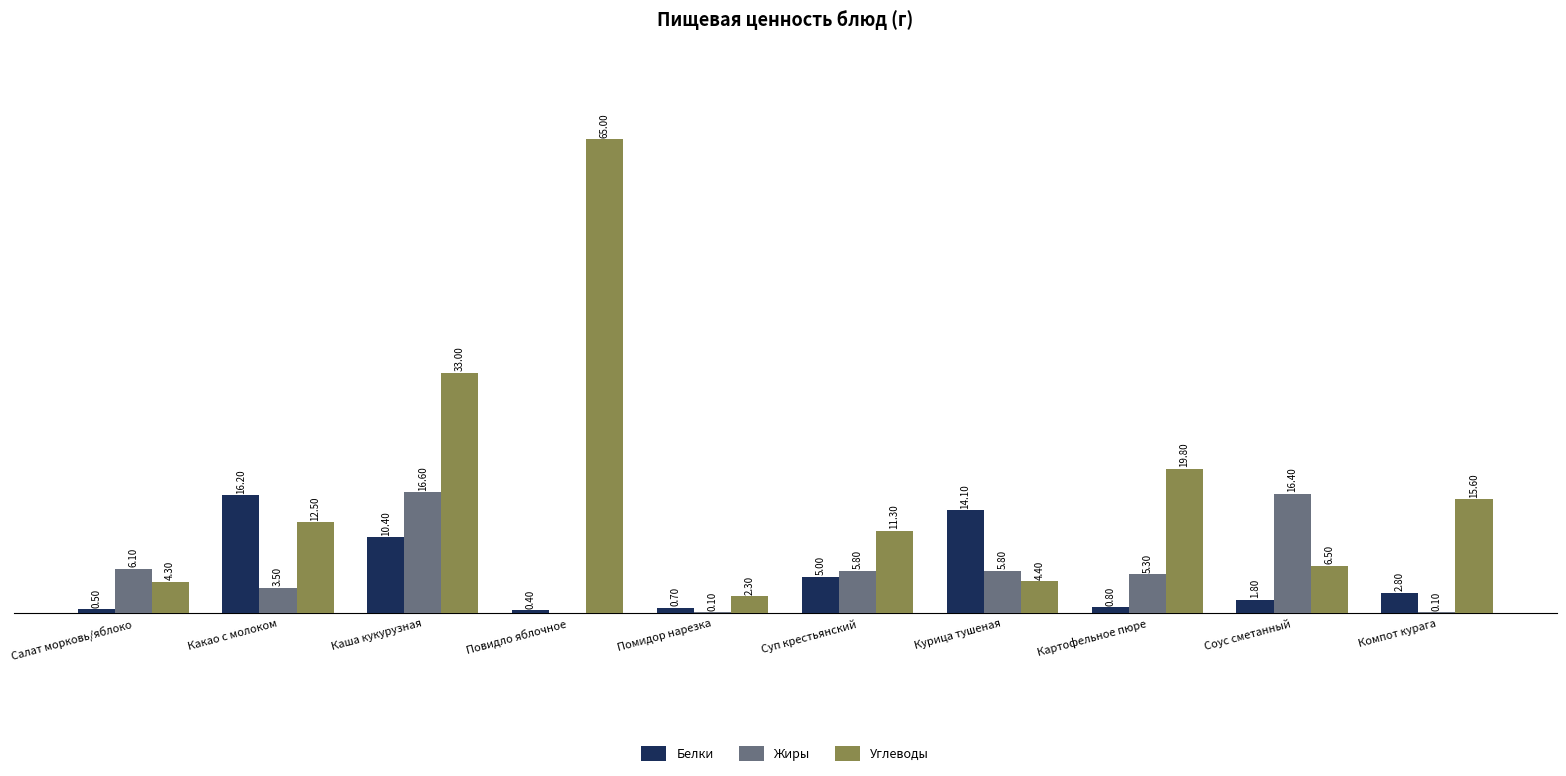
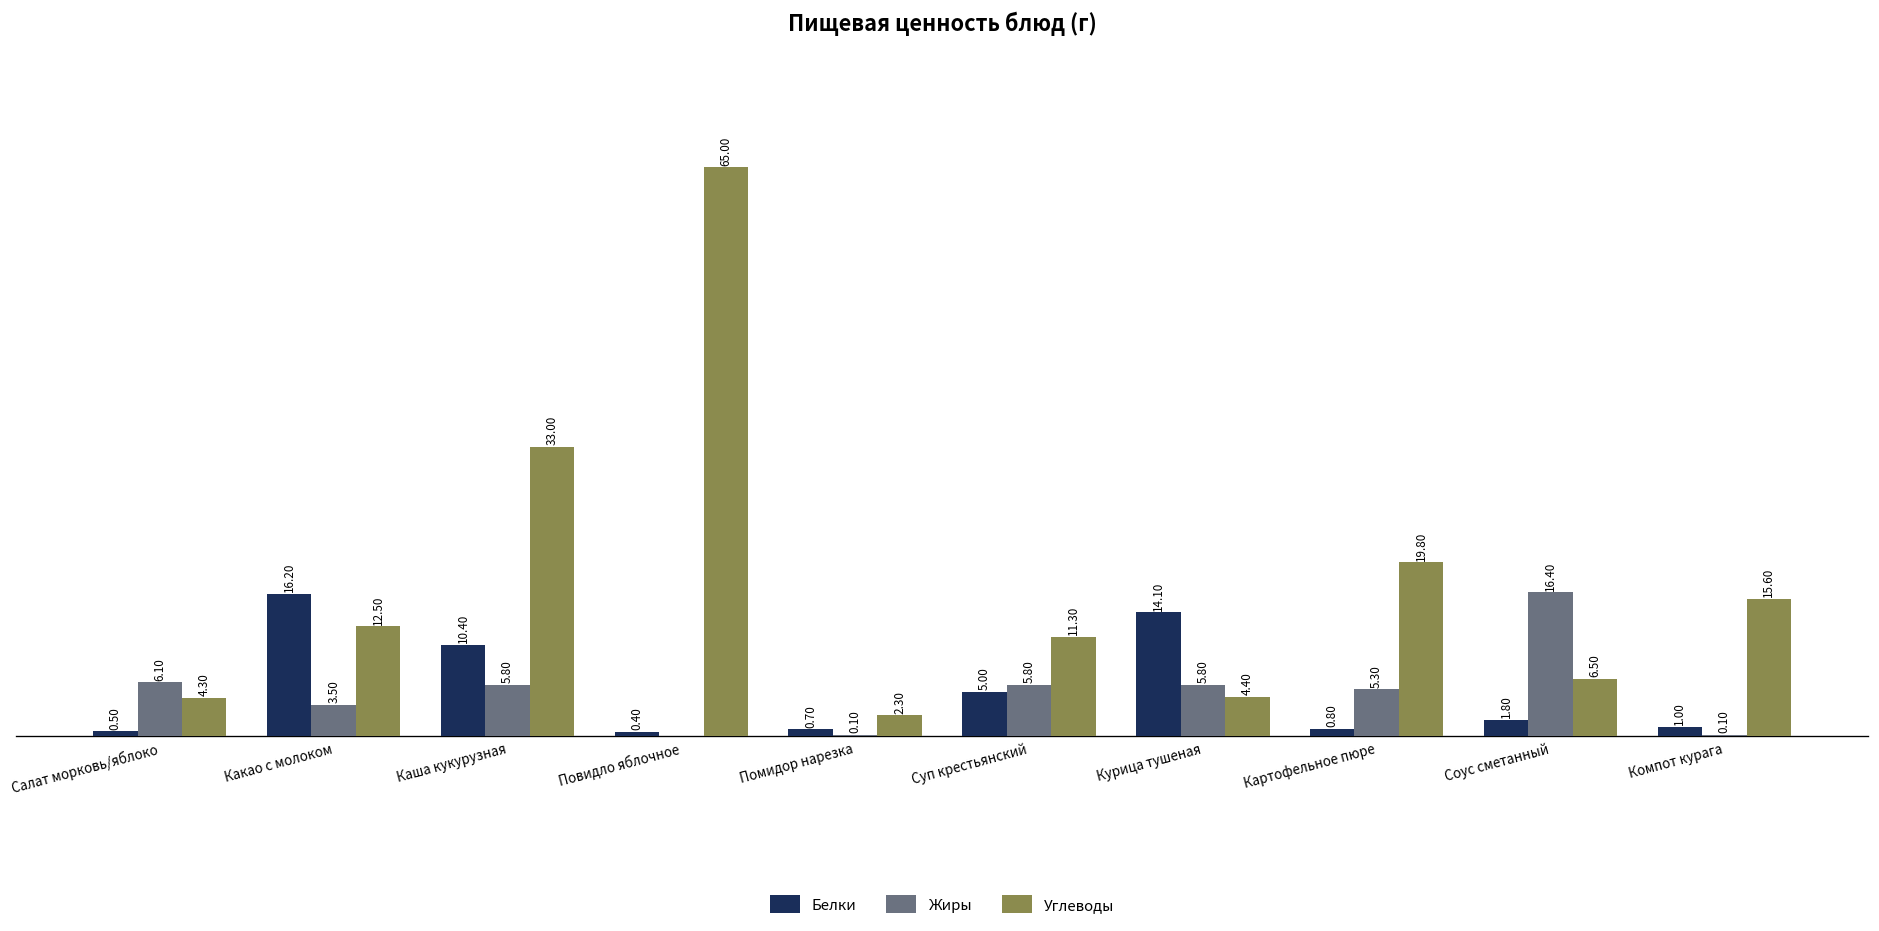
Жиры, Каша кукурузная: 16.60 -> 5.80
Белки, Компот курага: 2.80 -> 1.00
